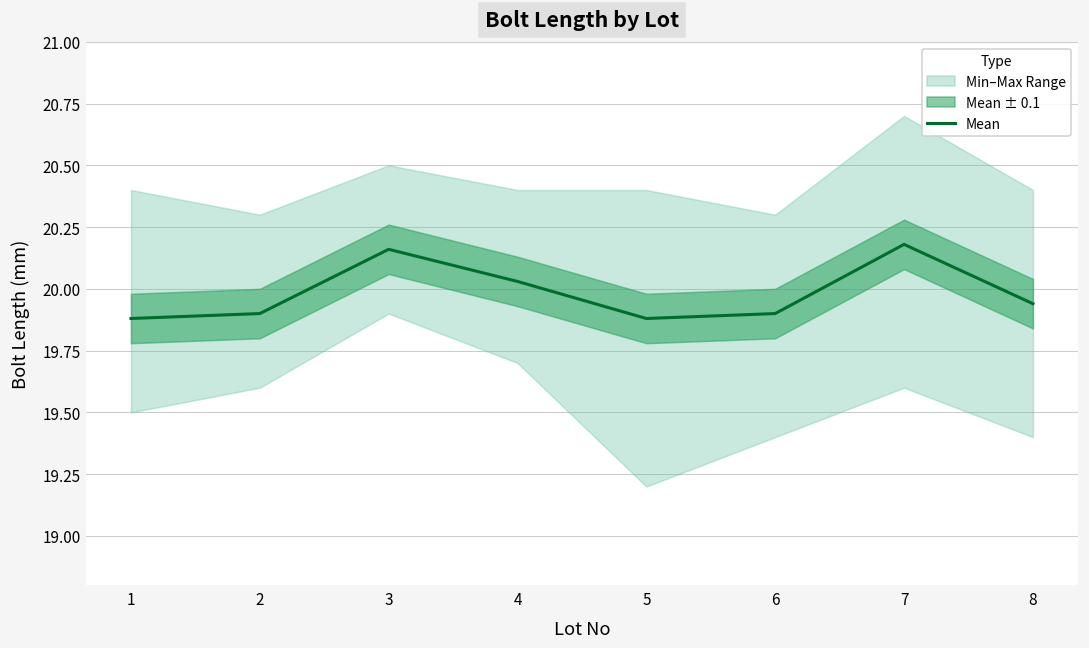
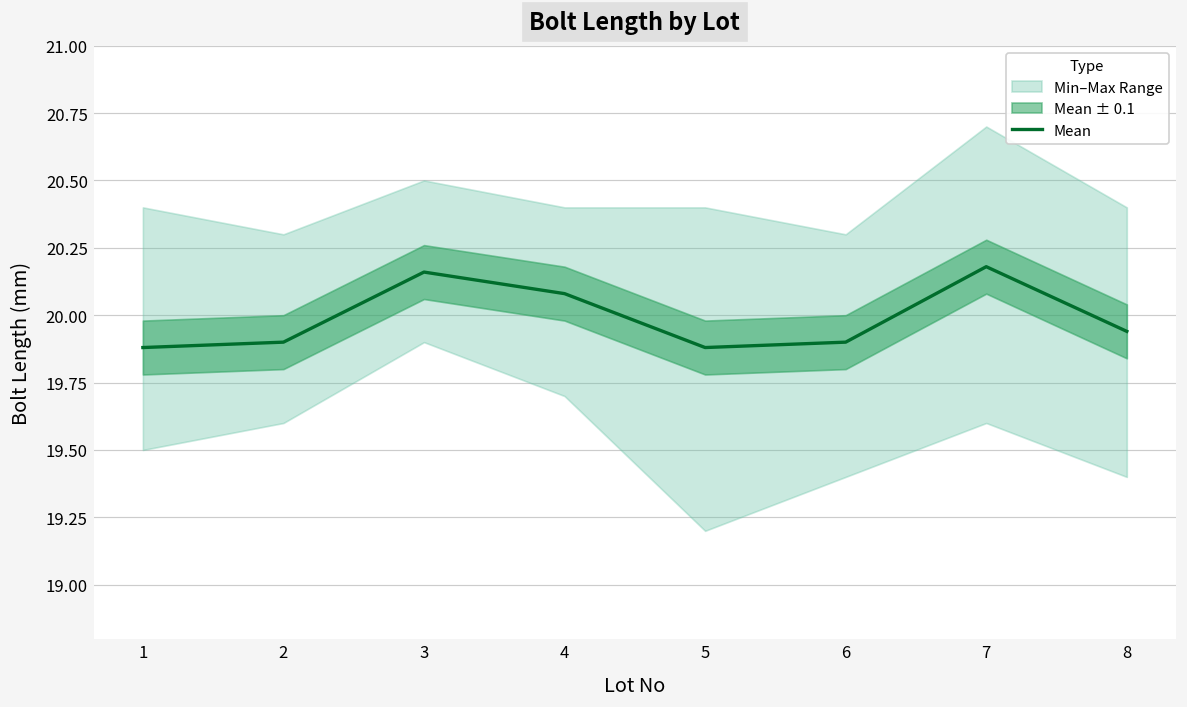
Mean, 4: 20.03 -> 20.08
